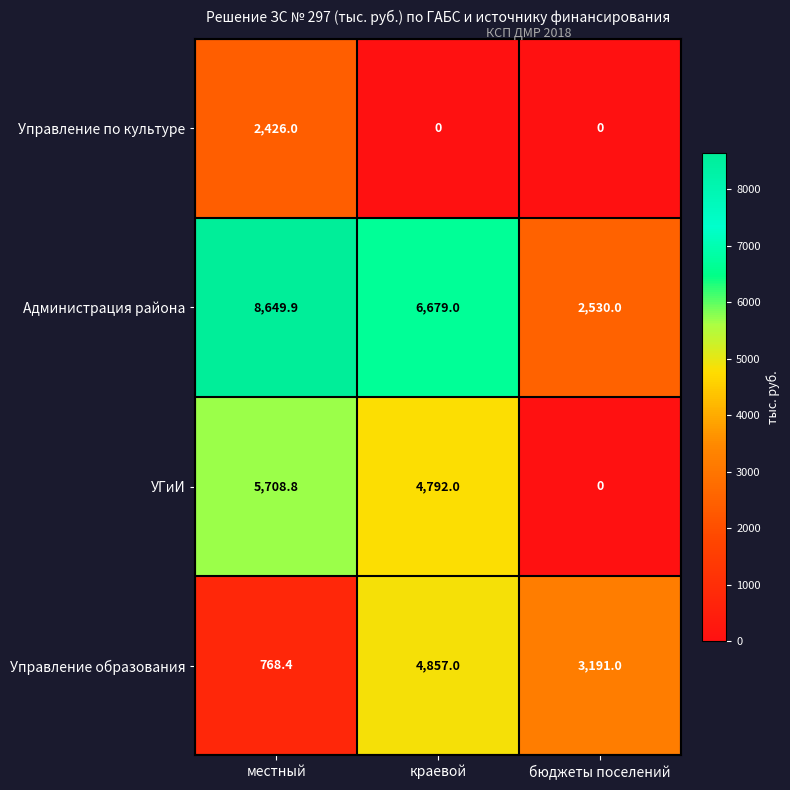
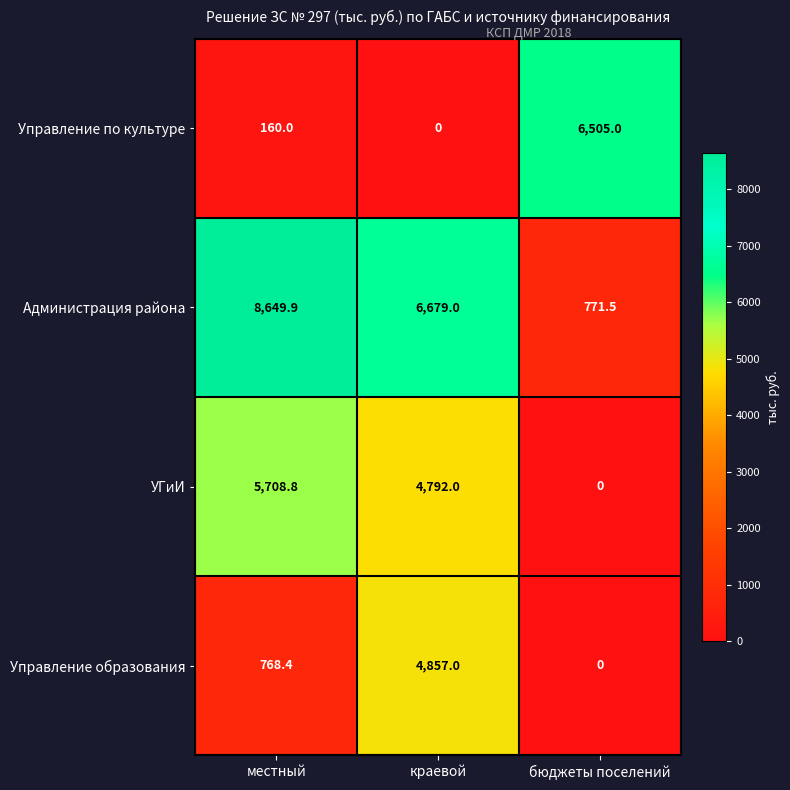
Управление по культуре, местный: 2,426.0 -> 160.0
Управление по культуре, бюджеты поселений: 0 -> 6,505.0
Администрация района, бюджеты поселений: 2,530.0 -> 771.5
Управление образования, бюджеты поселений: 3,191.0 -> 0
